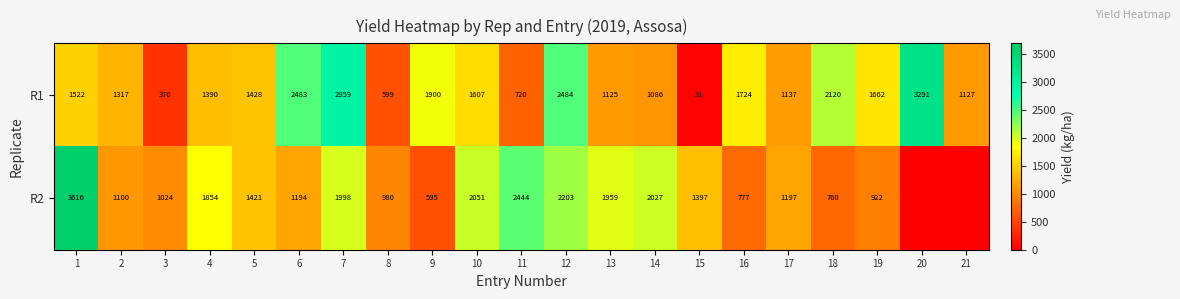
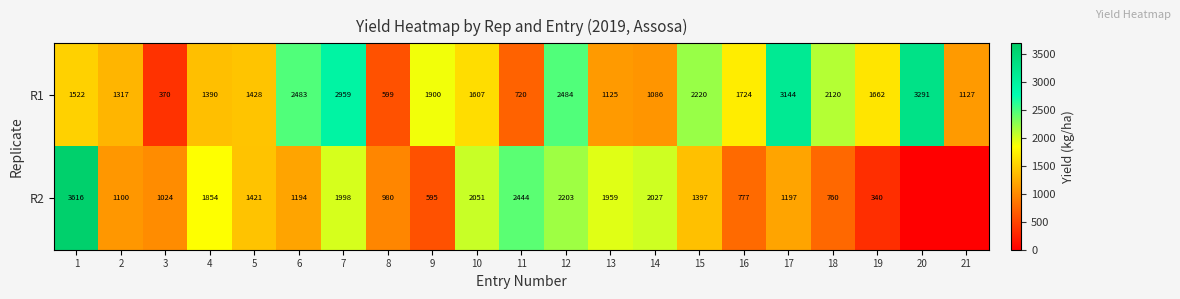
R1, 15: 31 -> 2220
R1, 17: 1137 -> 3144
R2, 19: 922 -> 340
